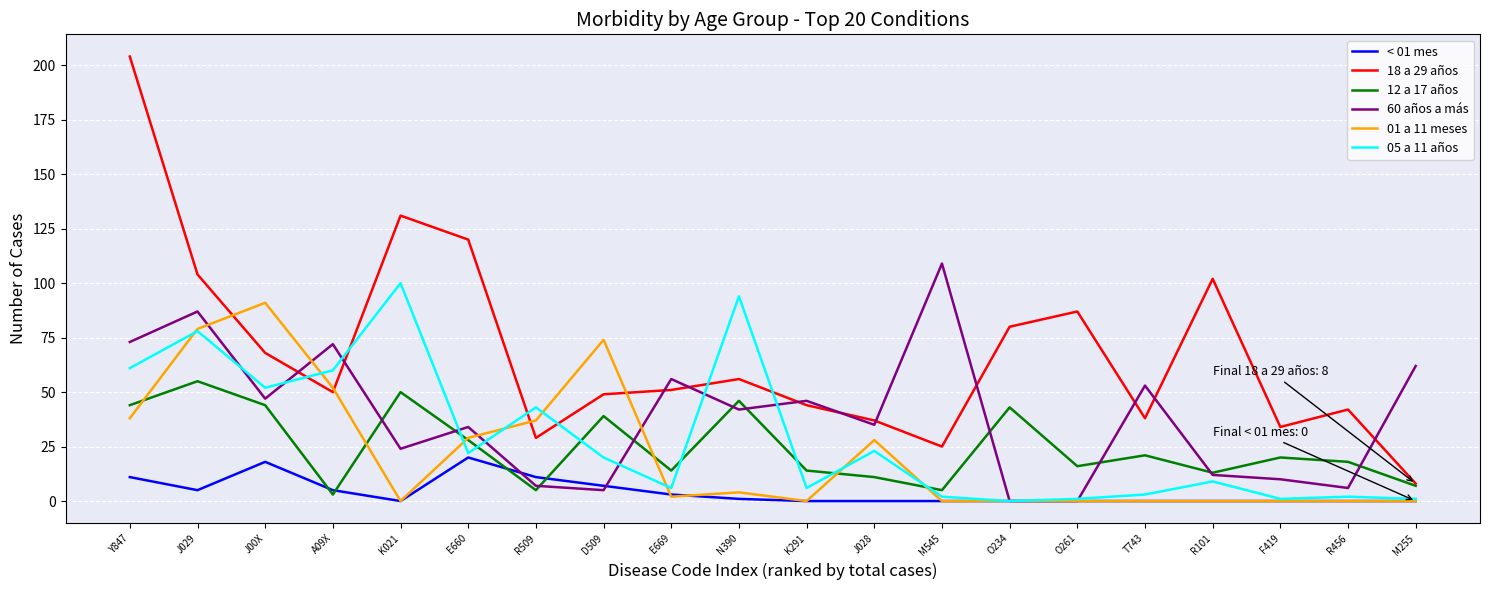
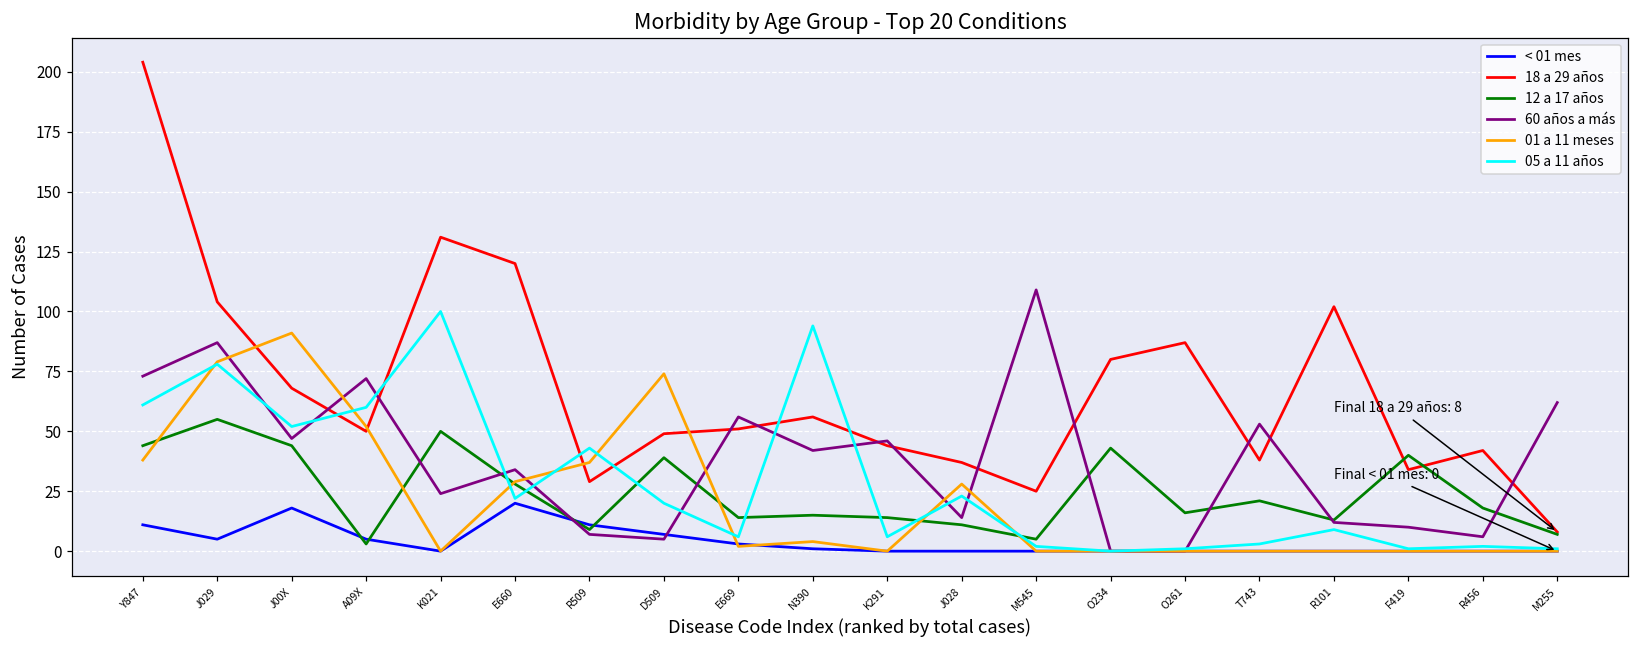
12 a 17 años, R509: 5 -> 9
12 a 17 años, N390: 46 -> 15
60 años a más, J028: 35 -> 14
12 a 17 años, F419: 20 -> 40
